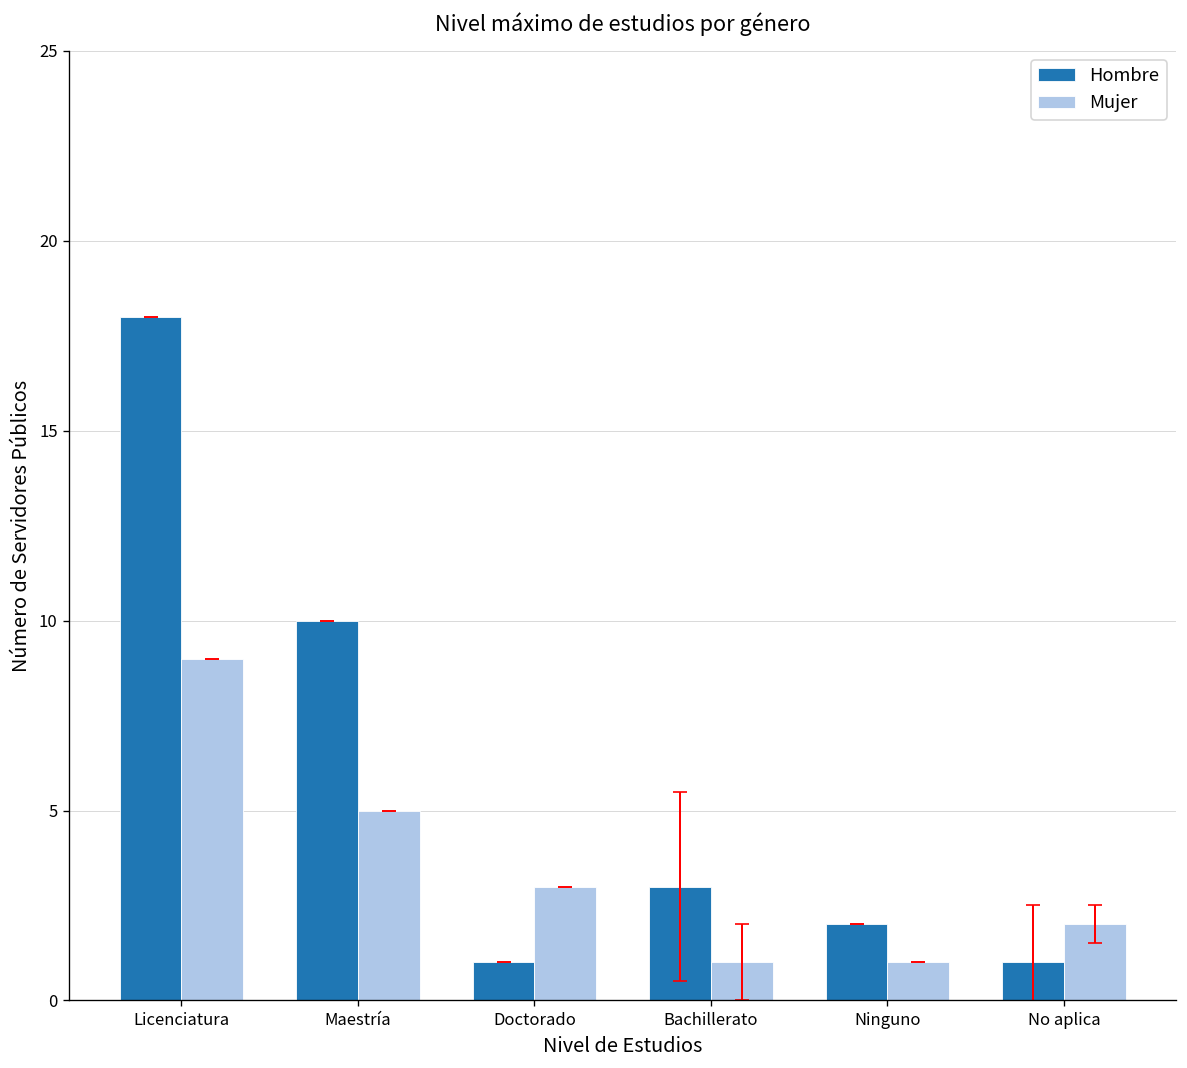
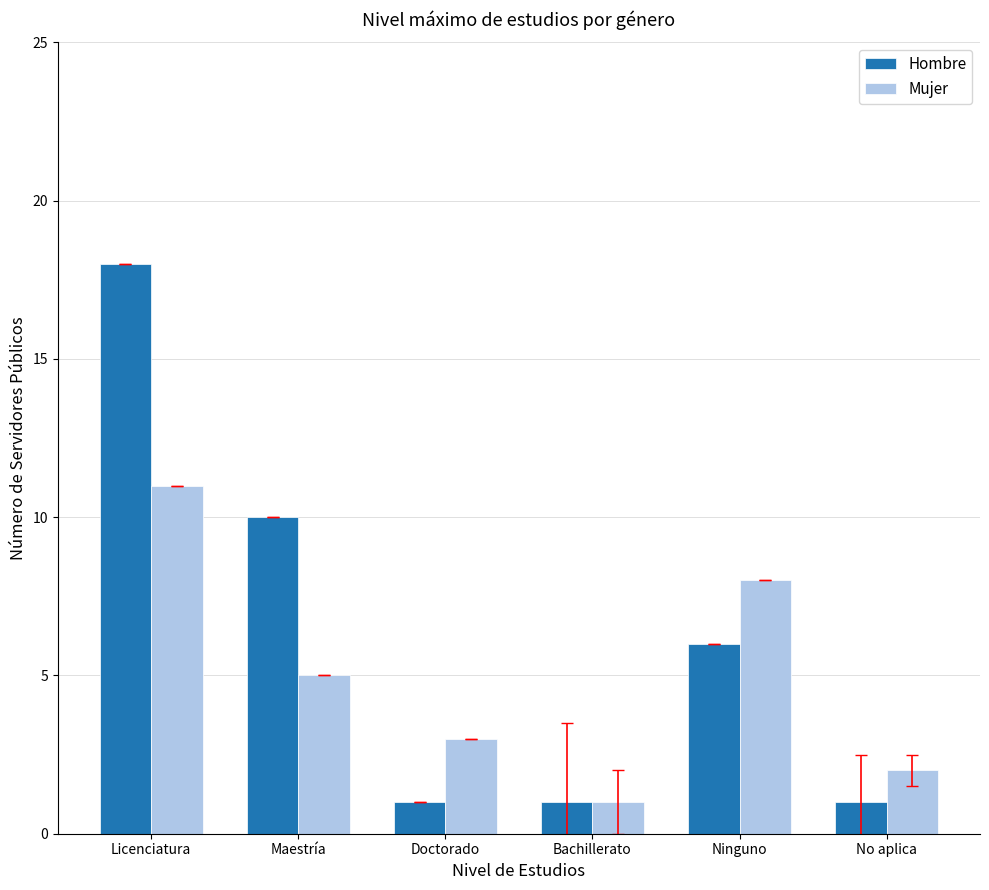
Mujer, Licenciatura: 9 -> 11
Hombre, Bachillerato: 3 -> 1
Hombre, Ninguno: 2 -> 6
Mujer, Ninguno: 1 -> 8
